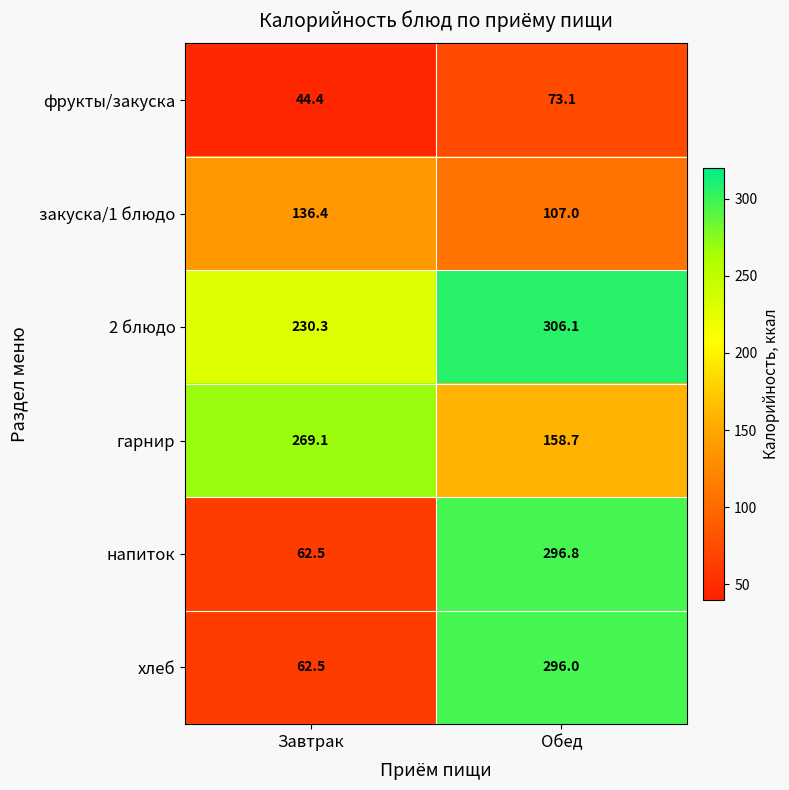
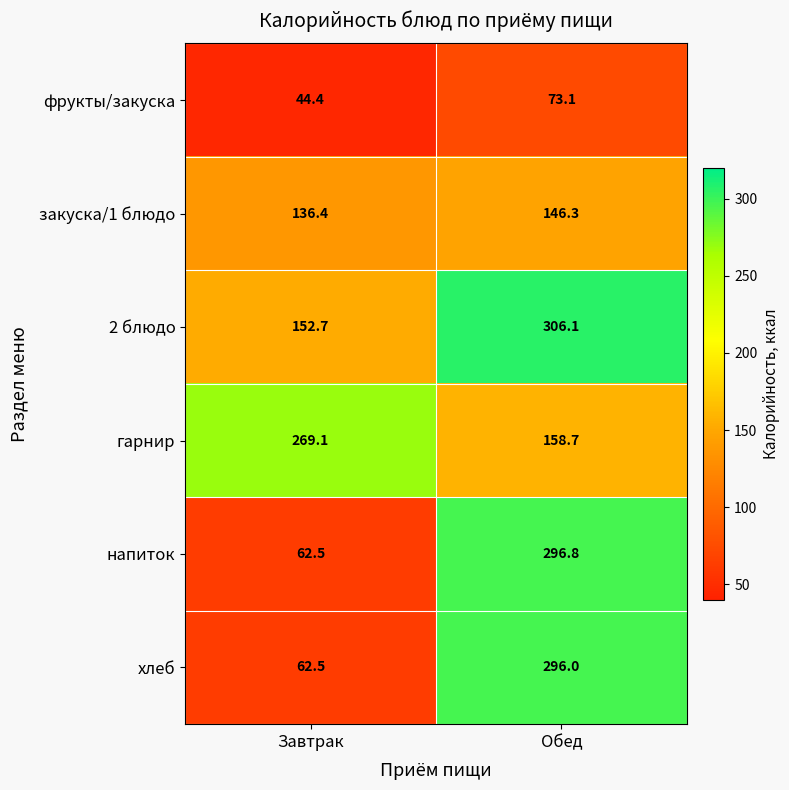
закуска/1 блюдо, Обед: 107.0 -> 146.3
2 блюдо, Завтрак: 230.3 -> 152.7
